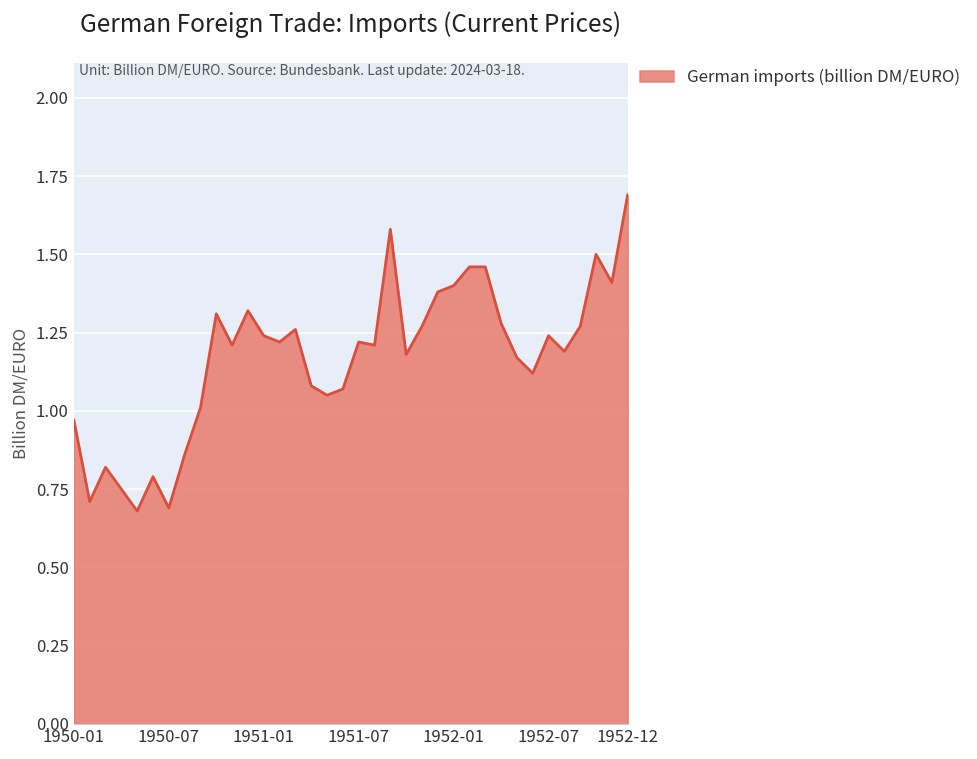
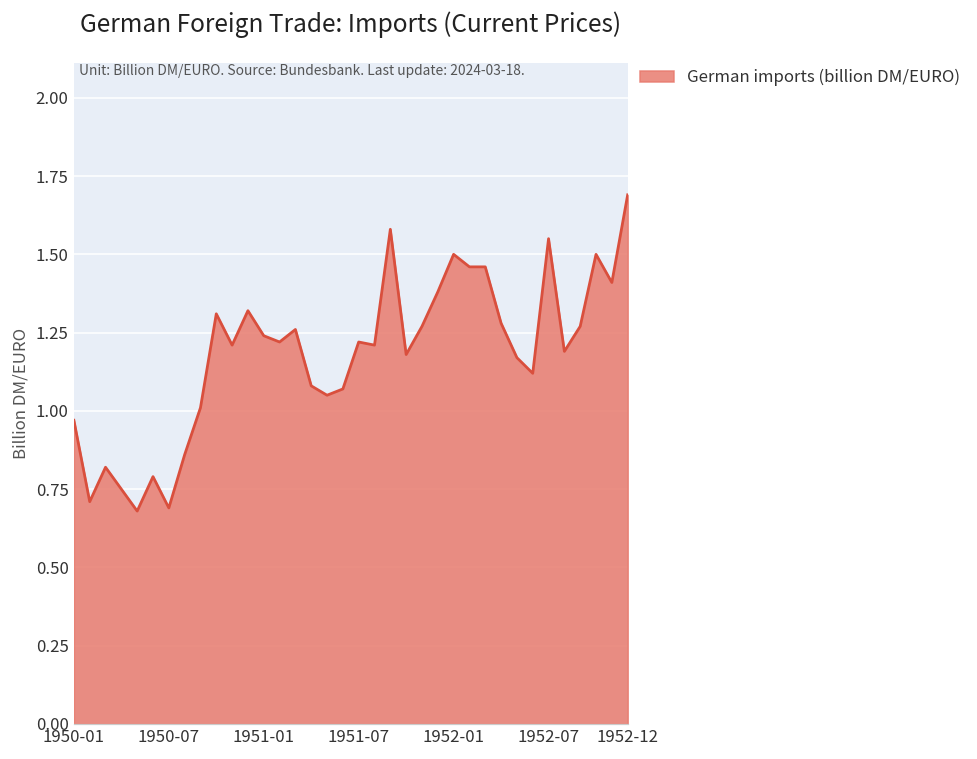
1952-01: 1.4 -> 1.5
1952-07: 1.24 -> 1.55
